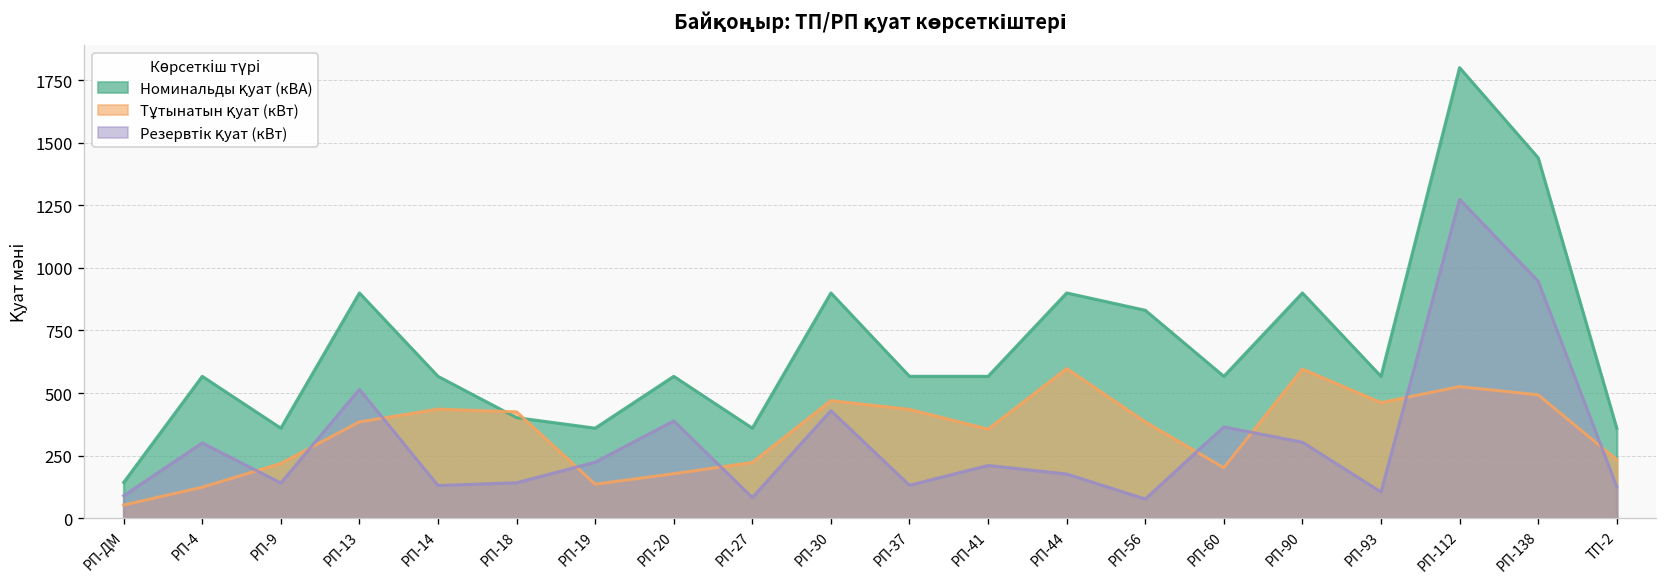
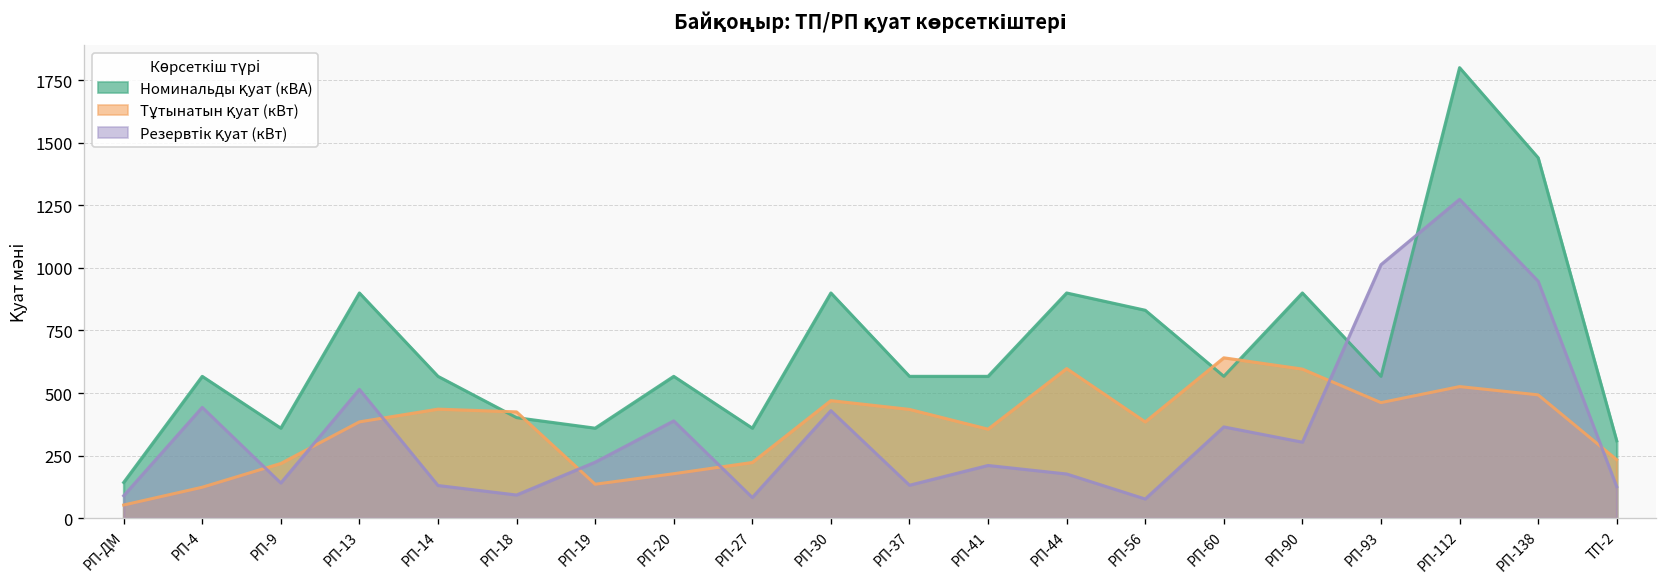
Резервтік қуат (кВт), РП-4: 300 -> 440
Резервтік қуат (кВт), РП-18: 140 -> 90
Тұтынатын қуат (кВт), РП-60: 200 -> 640
Резервтік қуат (кВт), РП-93: 110 -> 1010
Номинальды қуат (кВА), ТП-2: 360 -> 310
